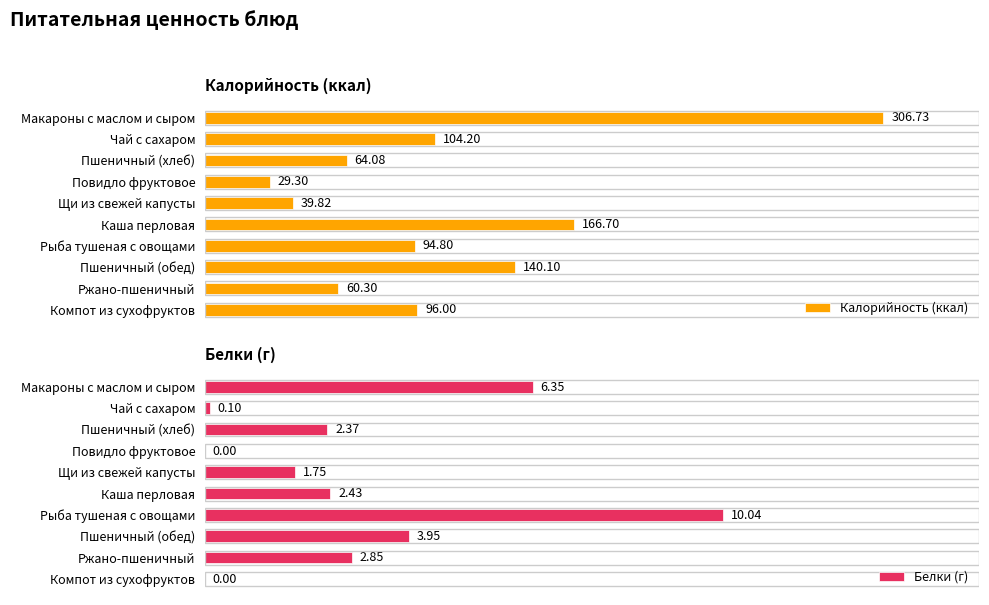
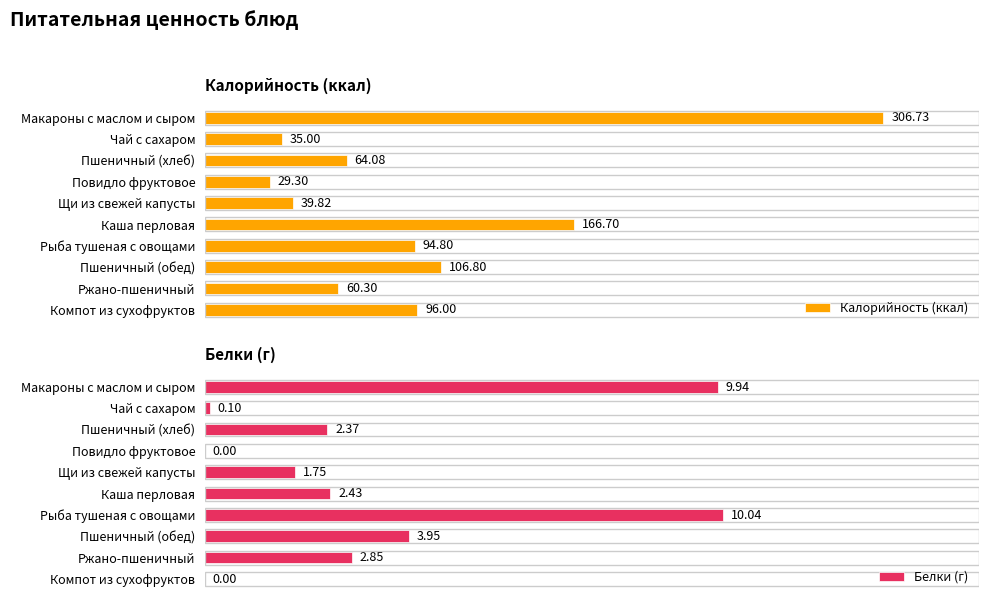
Калорийность (ккал), Чай с сахаром: 104.20 -> 35.00
Калорийность (ккал), Пшеничный (обед): 140.10 -> 106.80
Белки (г), Макароны с маслом и сыром: 6.35 -> 9.94
